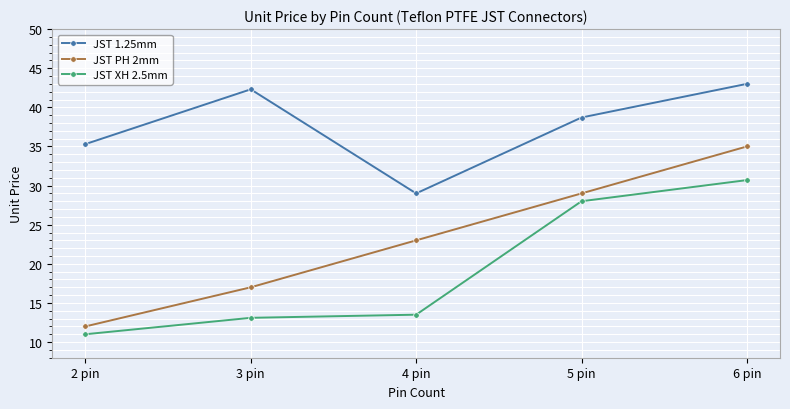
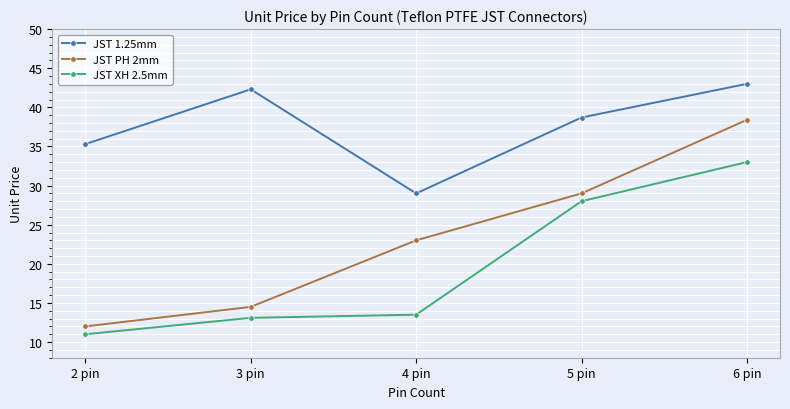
JST PH 2mm, 3 pin: 17 -> 15
JST PH 2mm, 6 pin: 35 -> 38
JST XH 2.5mm, 6 pin: 31 -> 33
